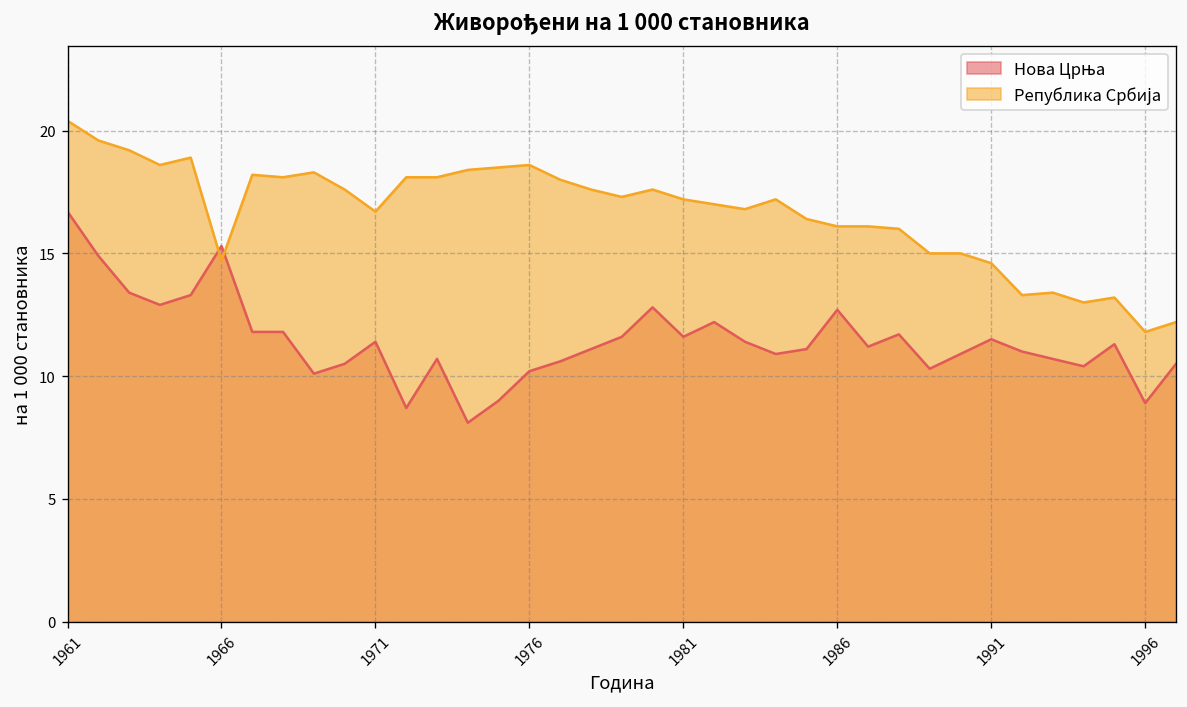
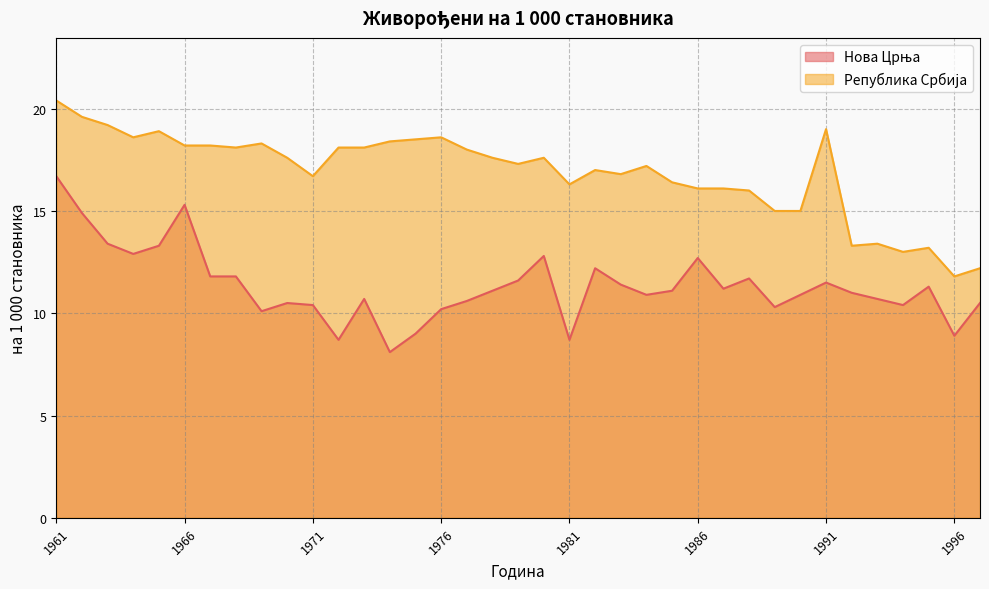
Република Србија, 1966: 14.7 -> 18.2
Нова Црња, 1971: 11.4 -> 10.4
Нова Црња, 1981: 11.6 -> 8.7
Република Србија, 1981: 17.2 -> 16.3
Република Србија, 1991: 14.6 -> 19.0
